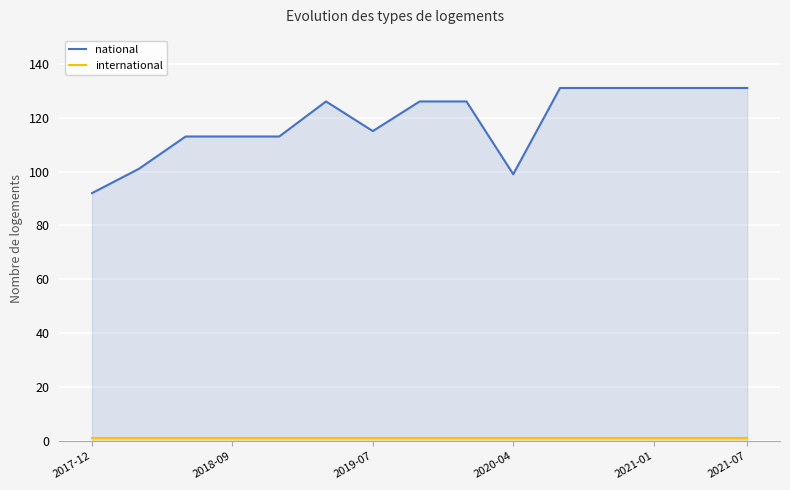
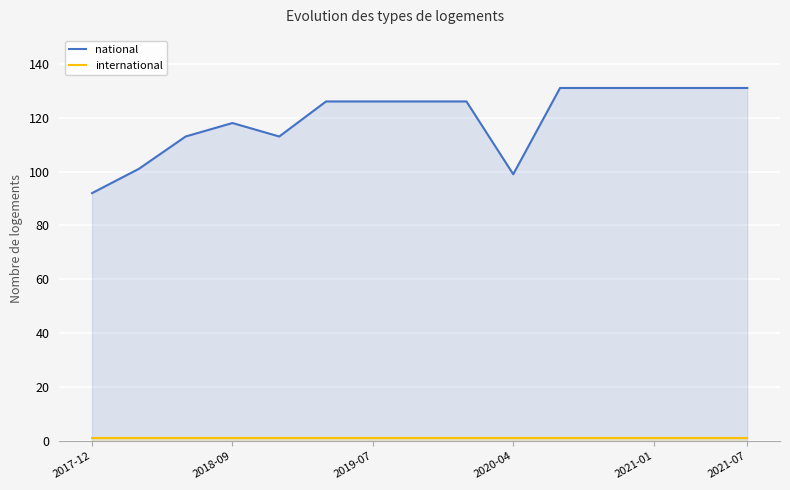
national, 2018-09: 113 -> 118
national, 2019-07: 115 -> 126
